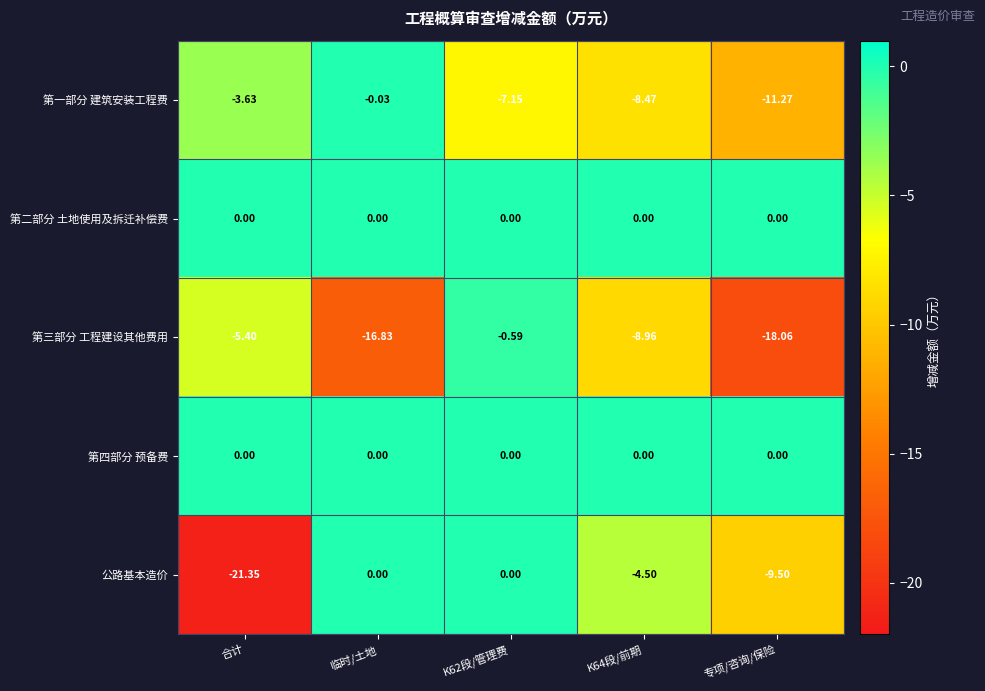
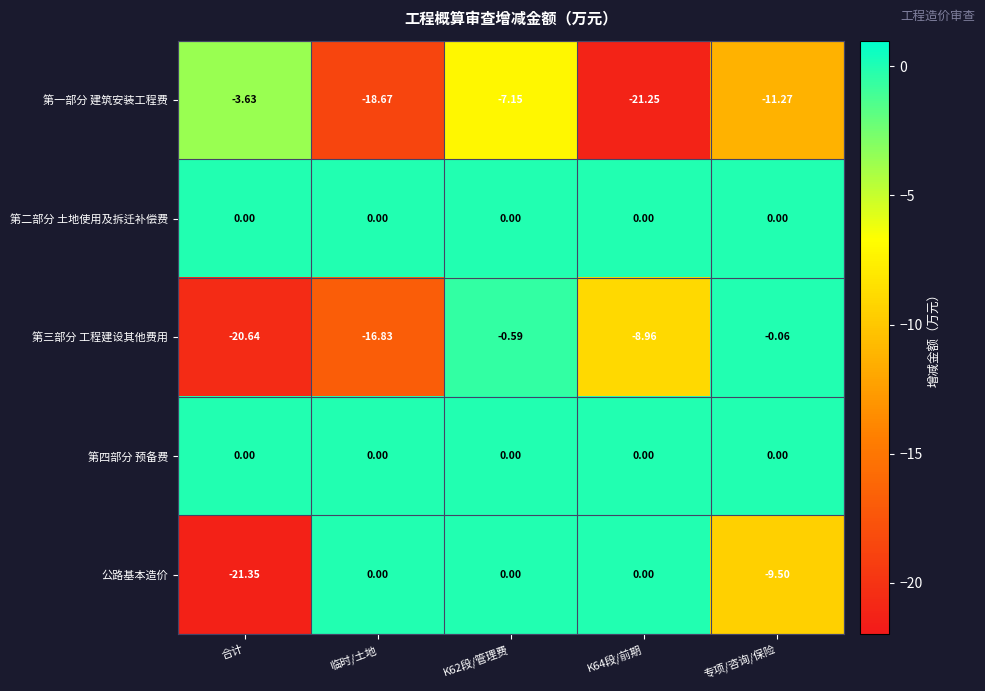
第一部分 建筑安装工程费, 临时/土地: -0.03 -> -18.67
第一部分 建筑安装工程费, K64段/前期: -8.47 -> -21.25
第三部分 工程建设其他费用, 合计: -5.40 -> -20.64
第三部分 工程建设其他费用, 专项/咨询/保险: -18.06 -> -0.06
公路基本造价, K64段/前期: -4.50 -> 0.00
